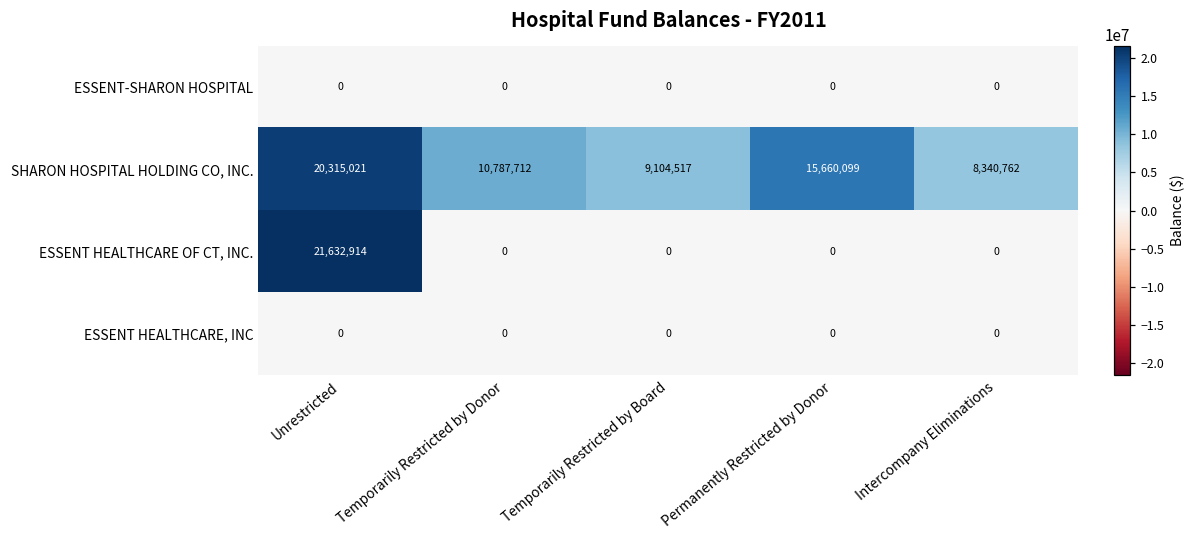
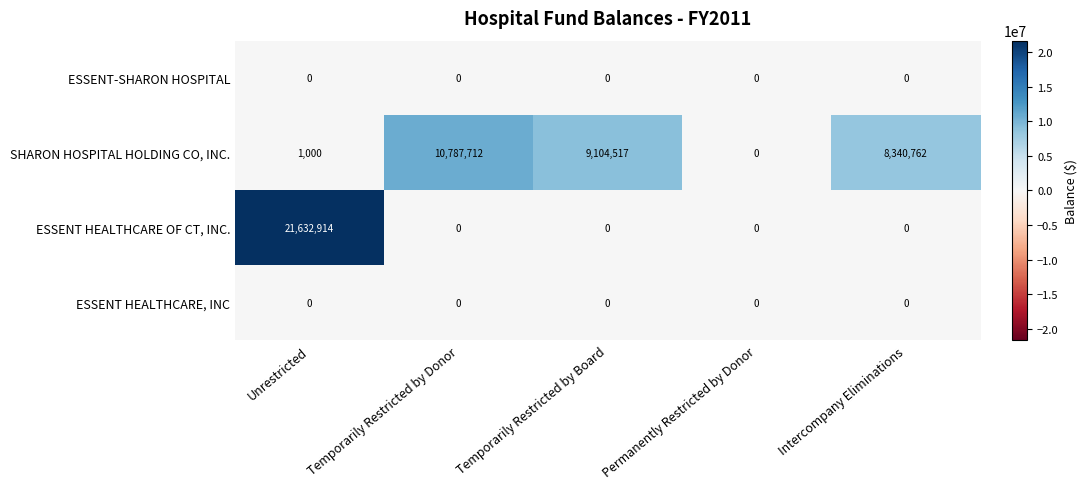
SHARON HOSPITAL HOLDING CO, INC., Unrestricted: 20,315,021 -> 1,000
SHARON HOSPITAL HOLDING CO, INC., Permanently Restricted by Donor: 15,660,099 -> 0
